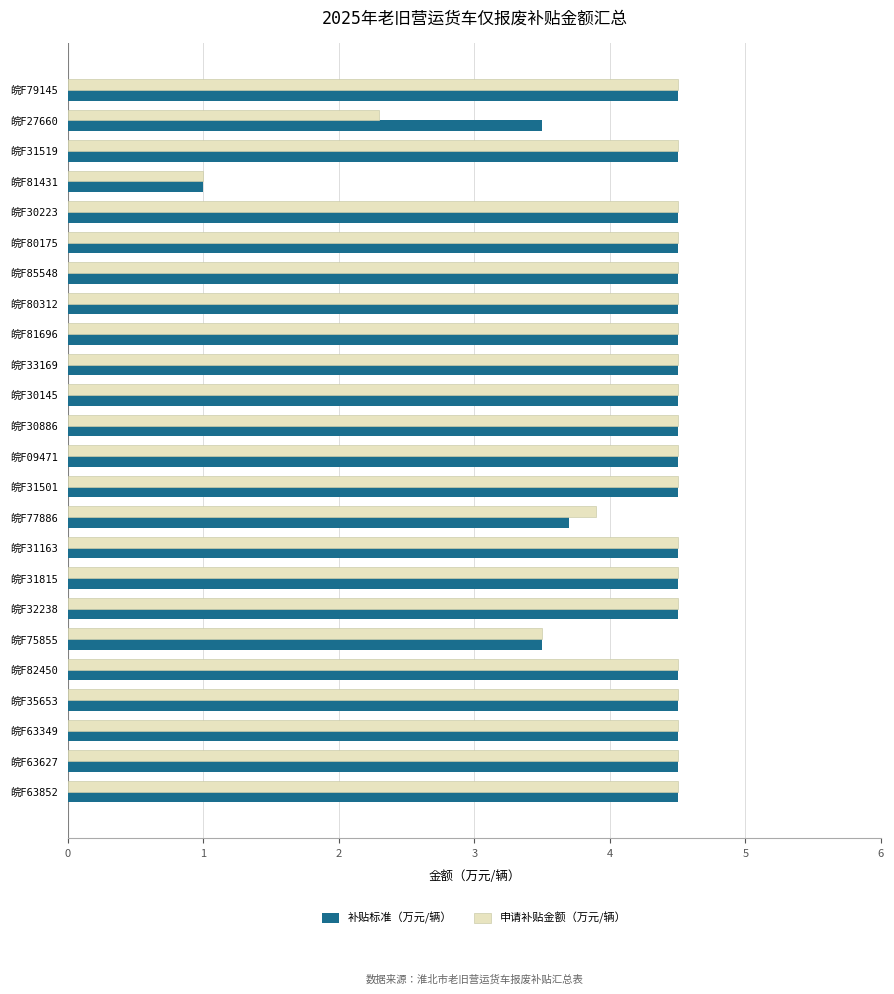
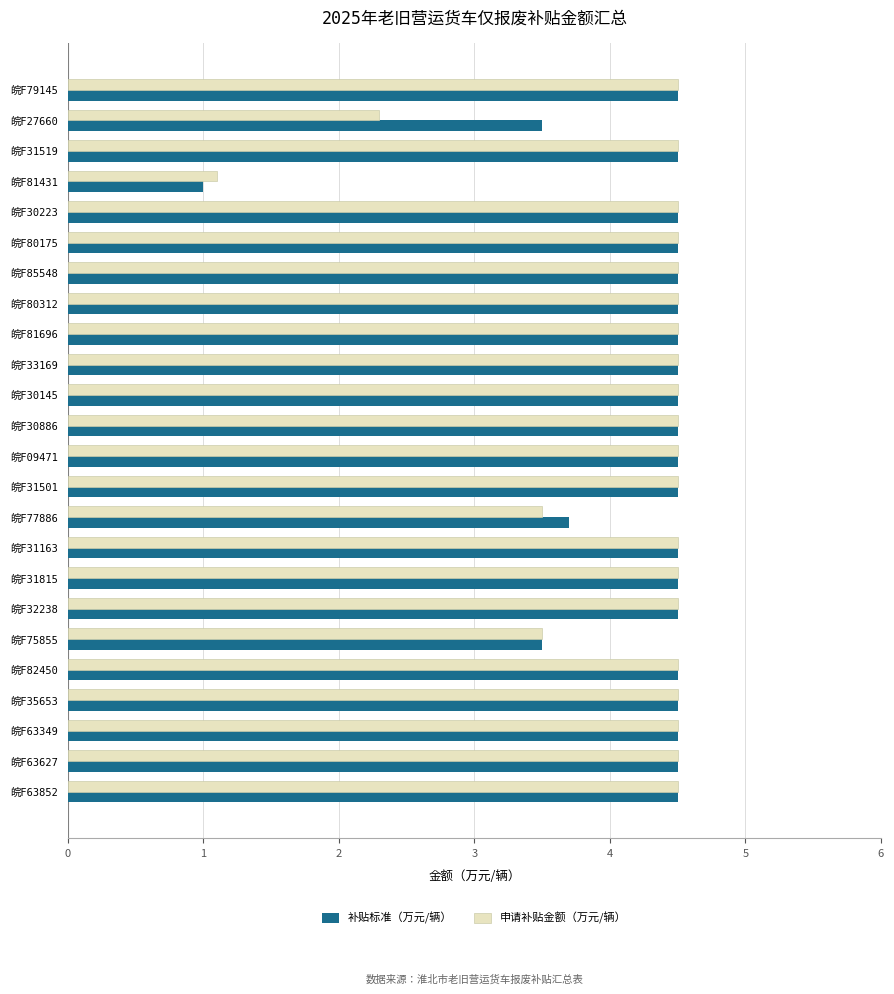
申请补贴金额（万元/辆）, 皖F81431: 1.0 -> 1.1
申请补贴金额（万元/辆）, 皖F77886: 3.9 -> 3.5
